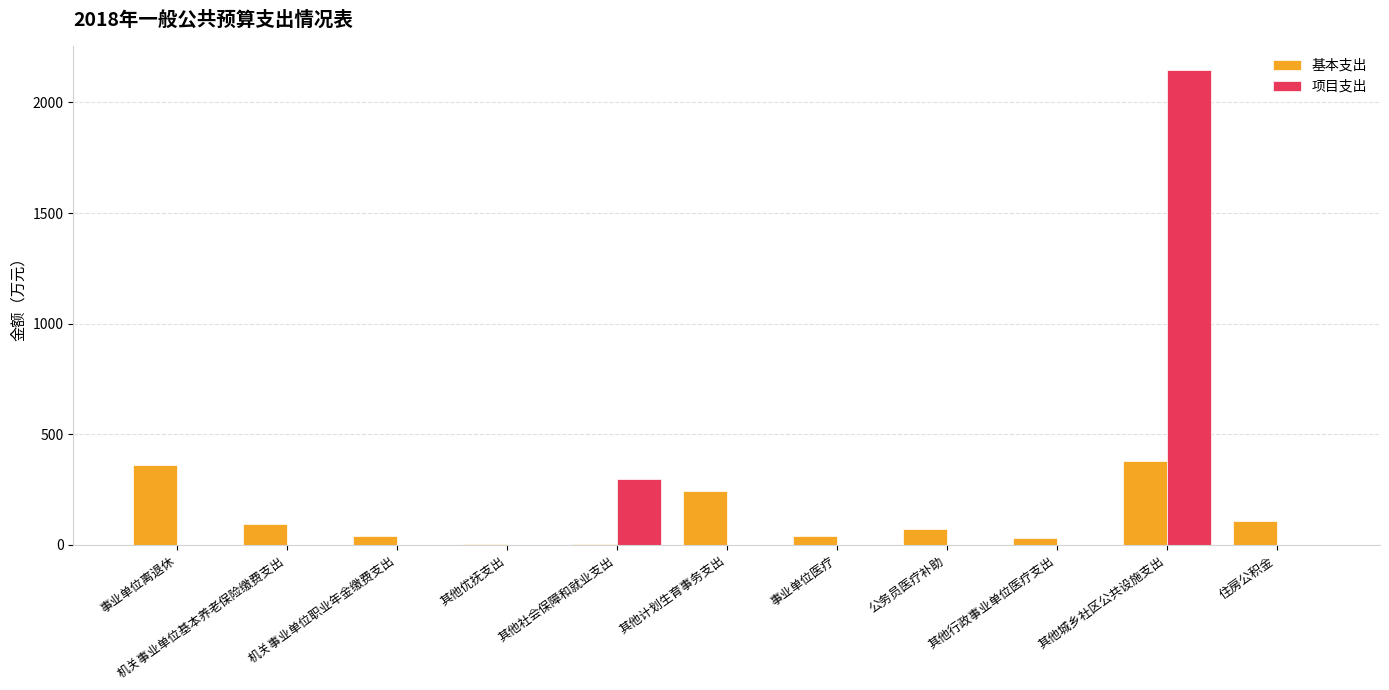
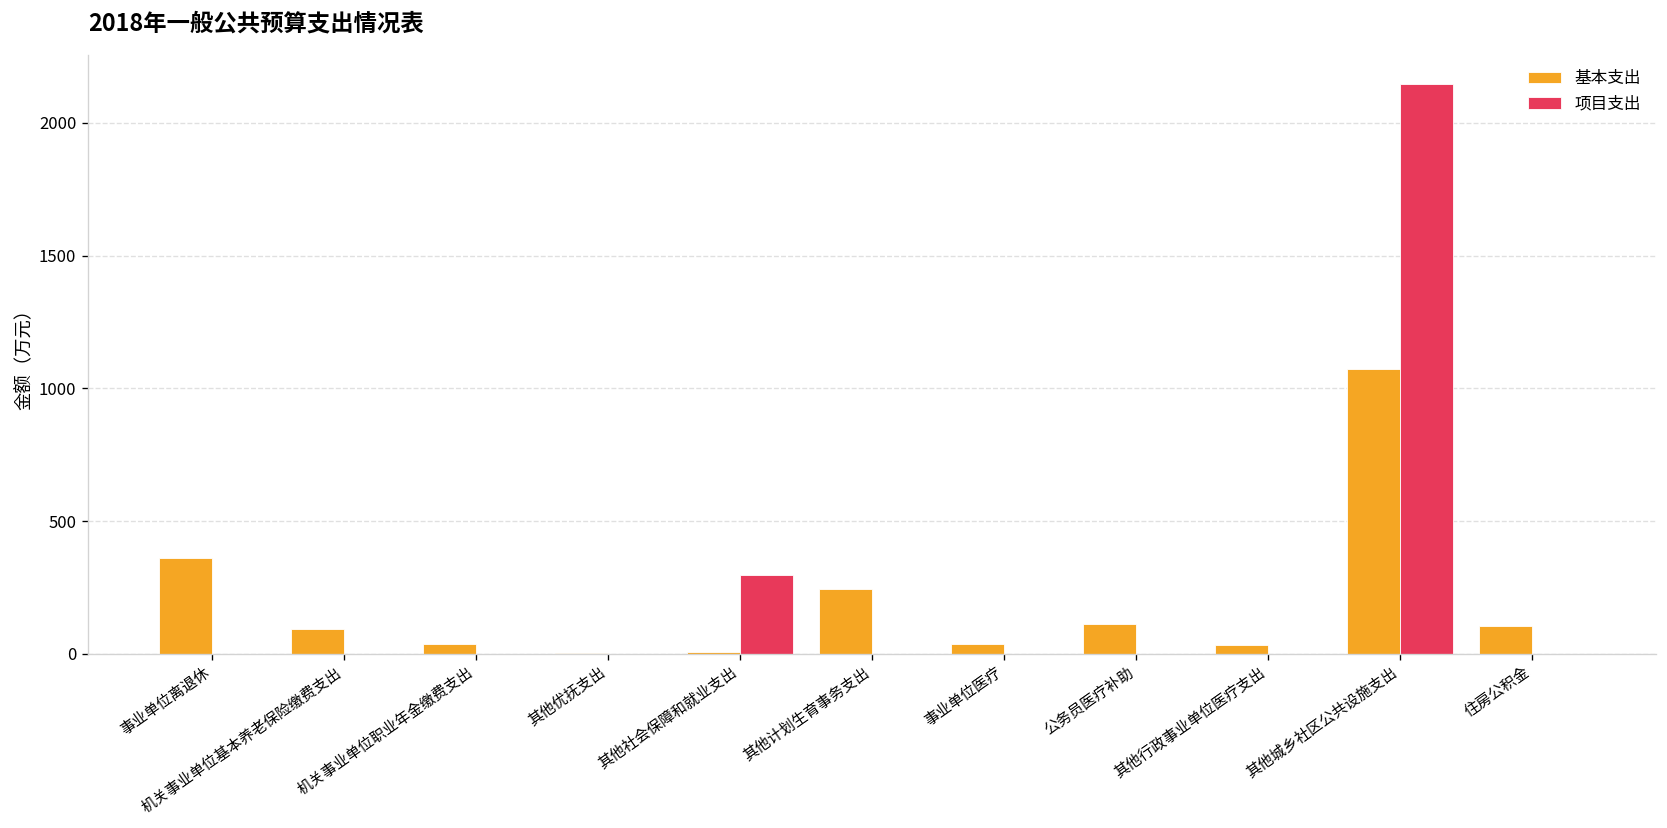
基本支出, 公务员医疗补助: 70 -> 110
基本支出, 其他城乡社区公共设施支出: 380 -> 1070
